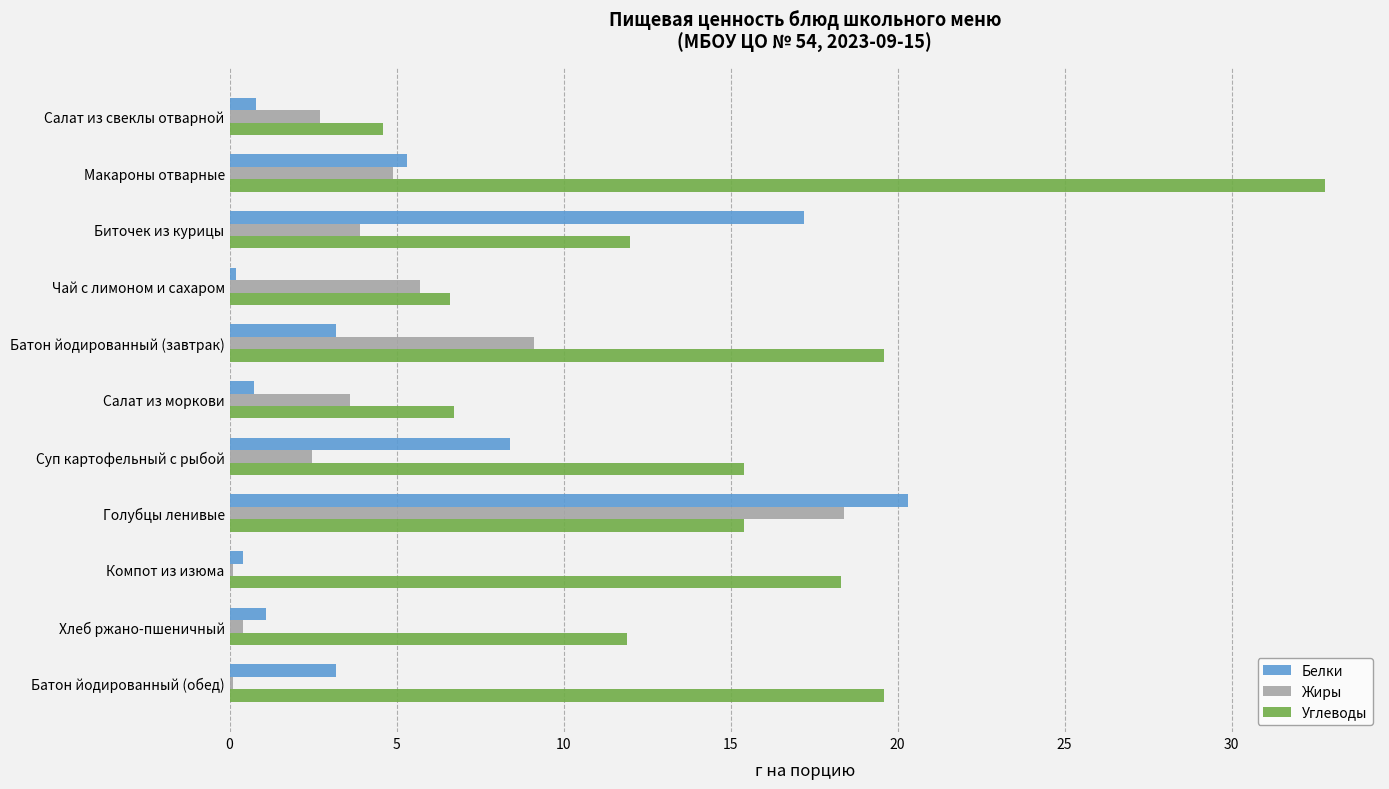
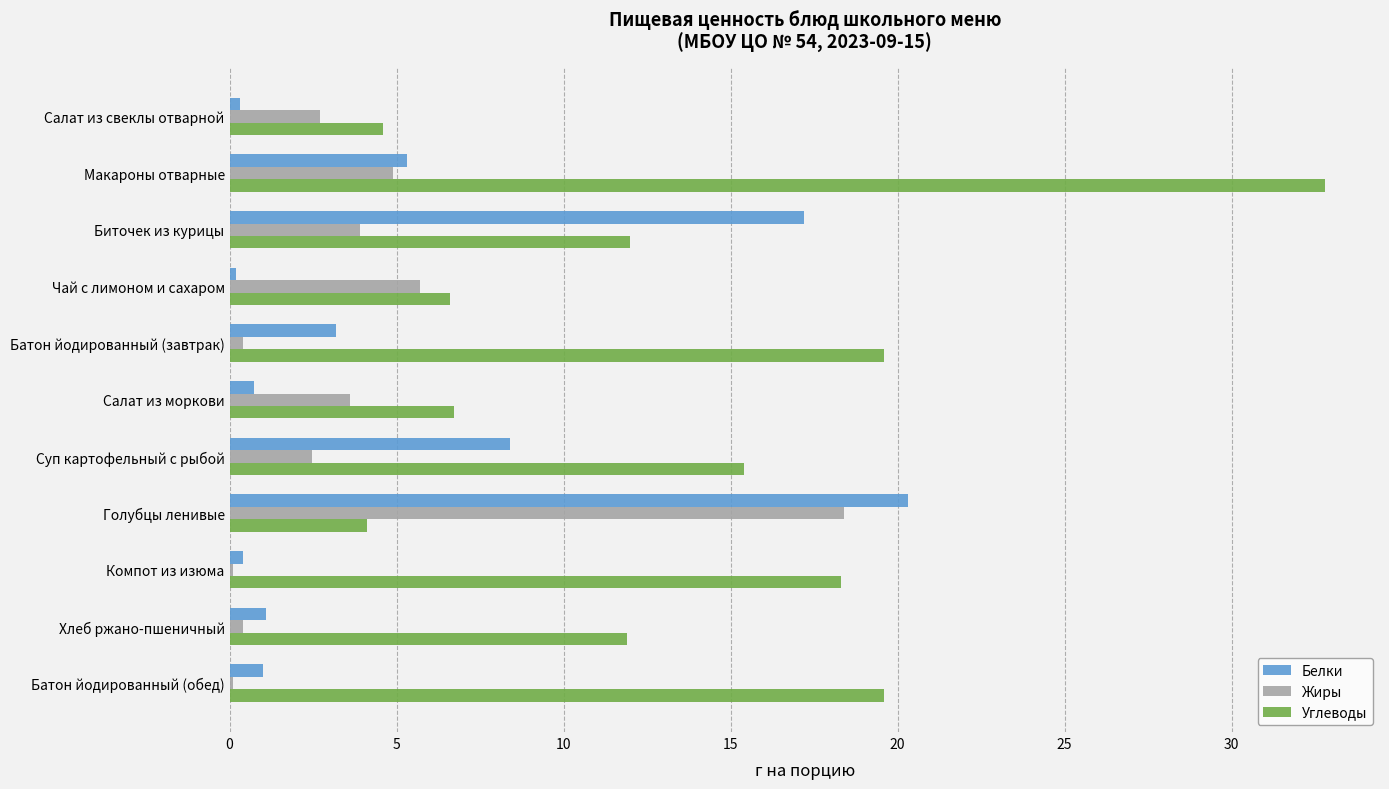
Белки, Салат из свеклы отварной: 0.8 -> 0.3
Жиры, Батон йодированный (завтрак): 9.1 -> 0.4
Углеводы, Голубцы ленивые: 15.4 -> 4.1
Белки, Батон йодированный (обед): 3.2 -> 1.0
